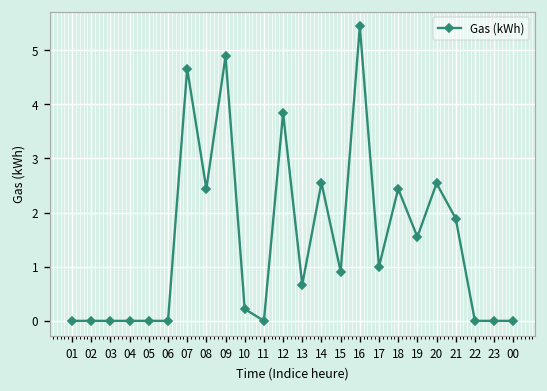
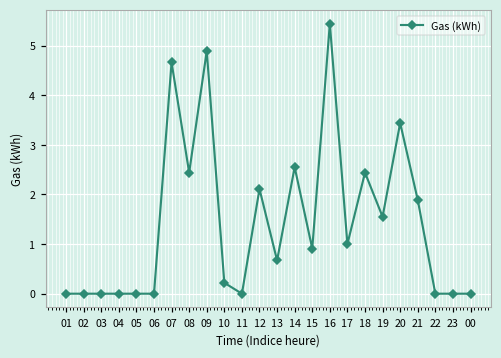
12: 3.8 -> 2.1
20: 2.5 -> 3.4
